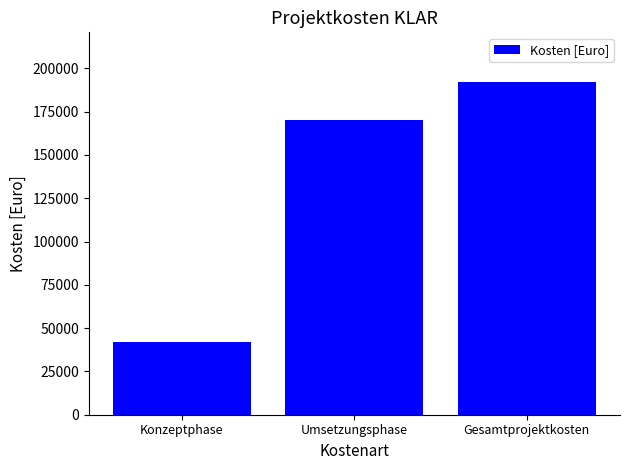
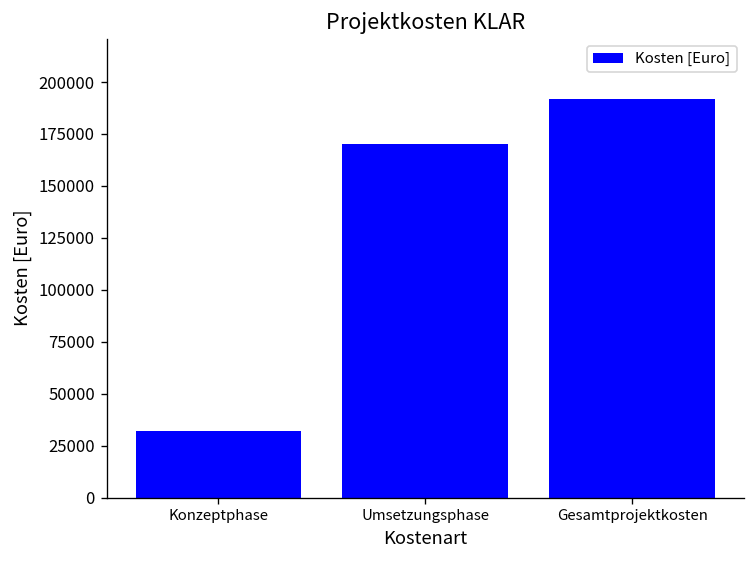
Konzeptphase: 42000 -> 32000
